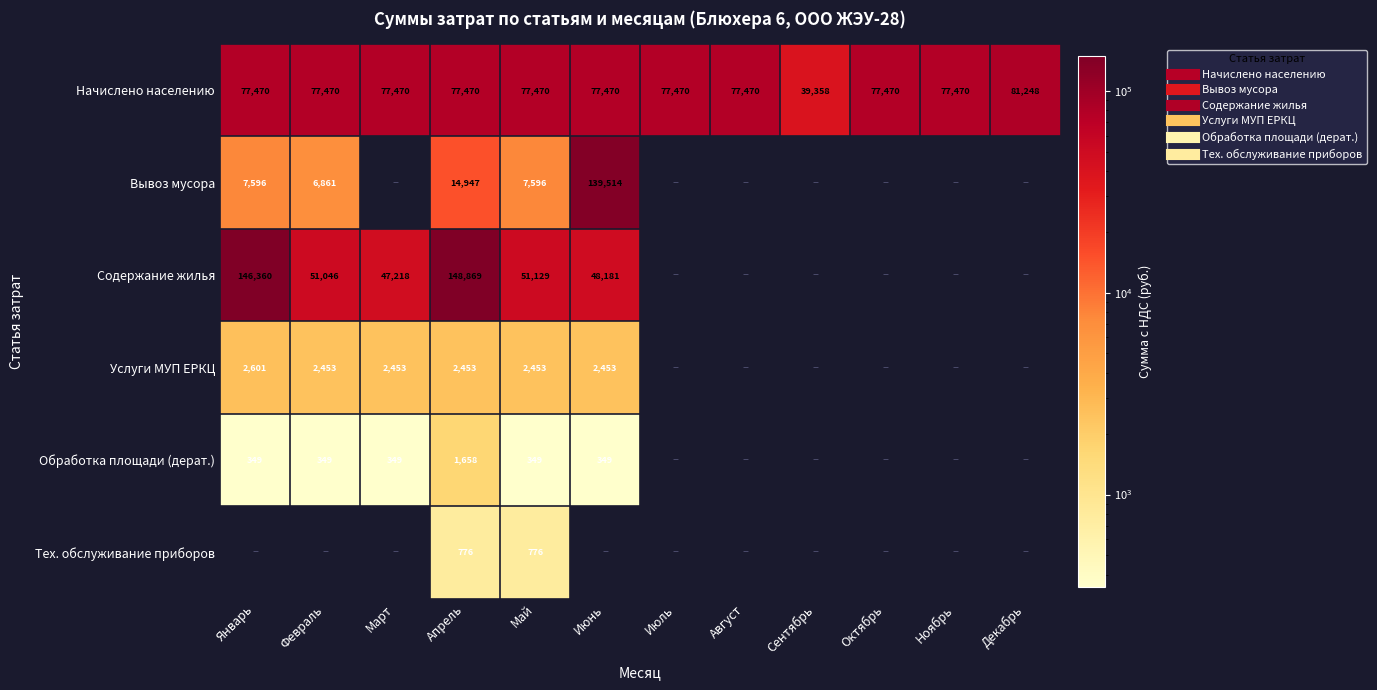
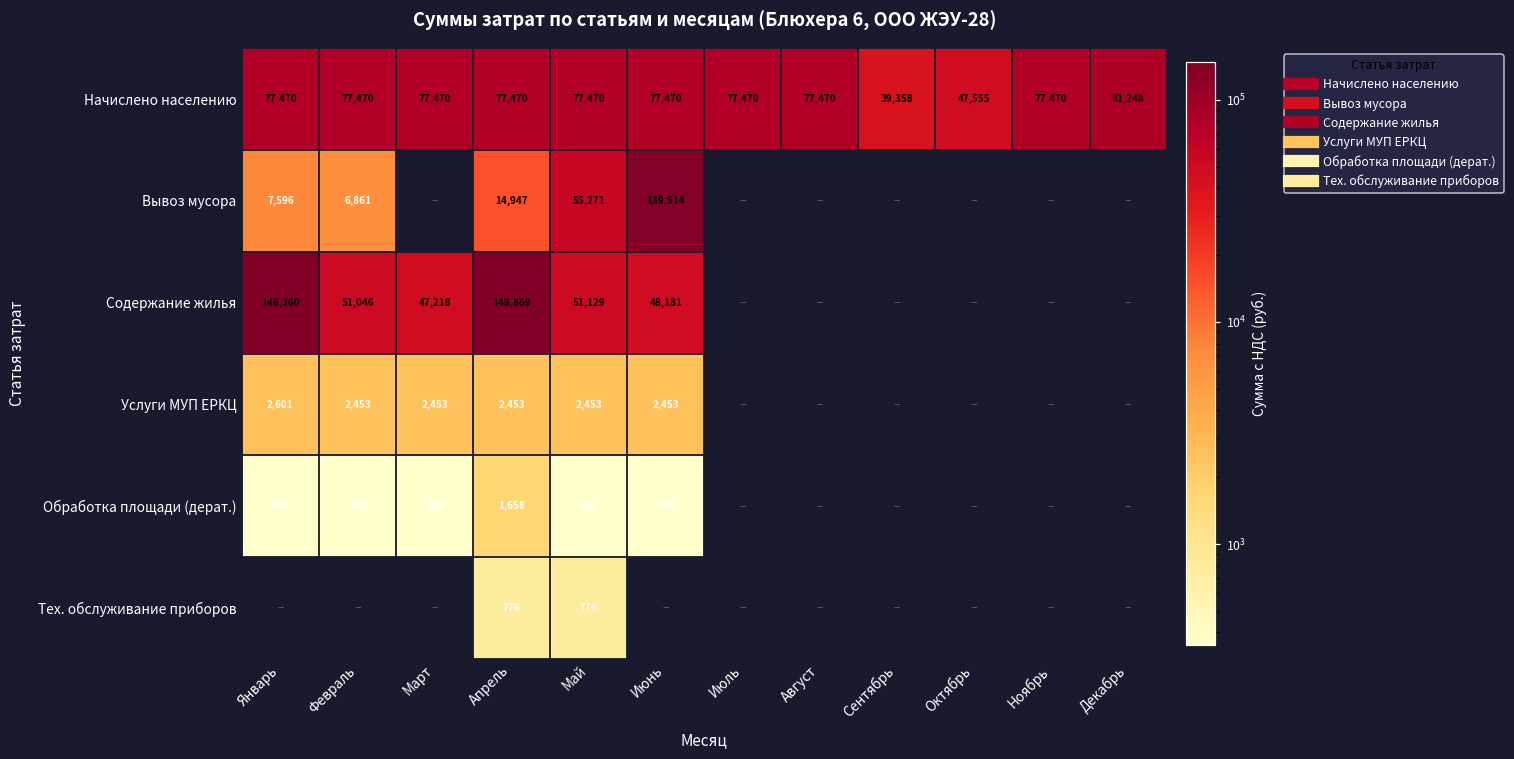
Начислено населению, Октябрь: 77,470 -> 47,555
Вывоз мусора, Май: 7,596 -> 55,271
